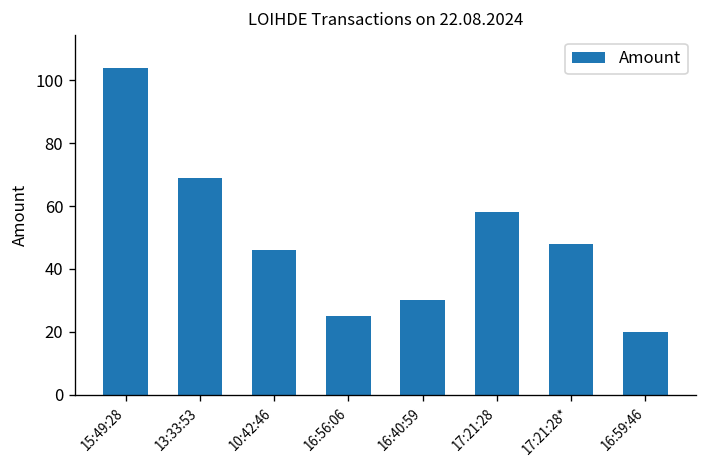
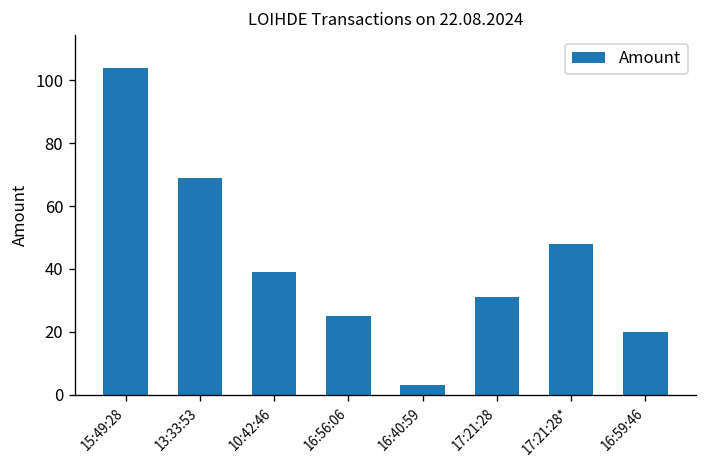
10:42:46: 46 -> 39
16:40:59: 30 -> 3
17:21:28: 58 -> 31
